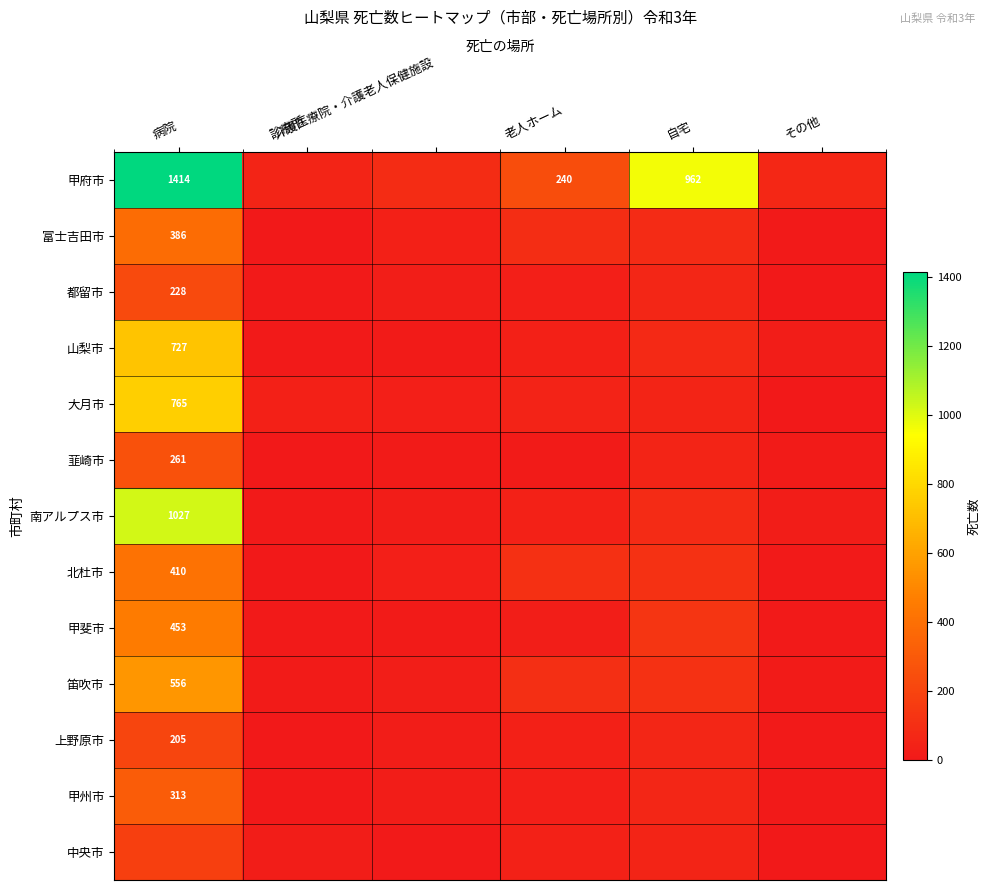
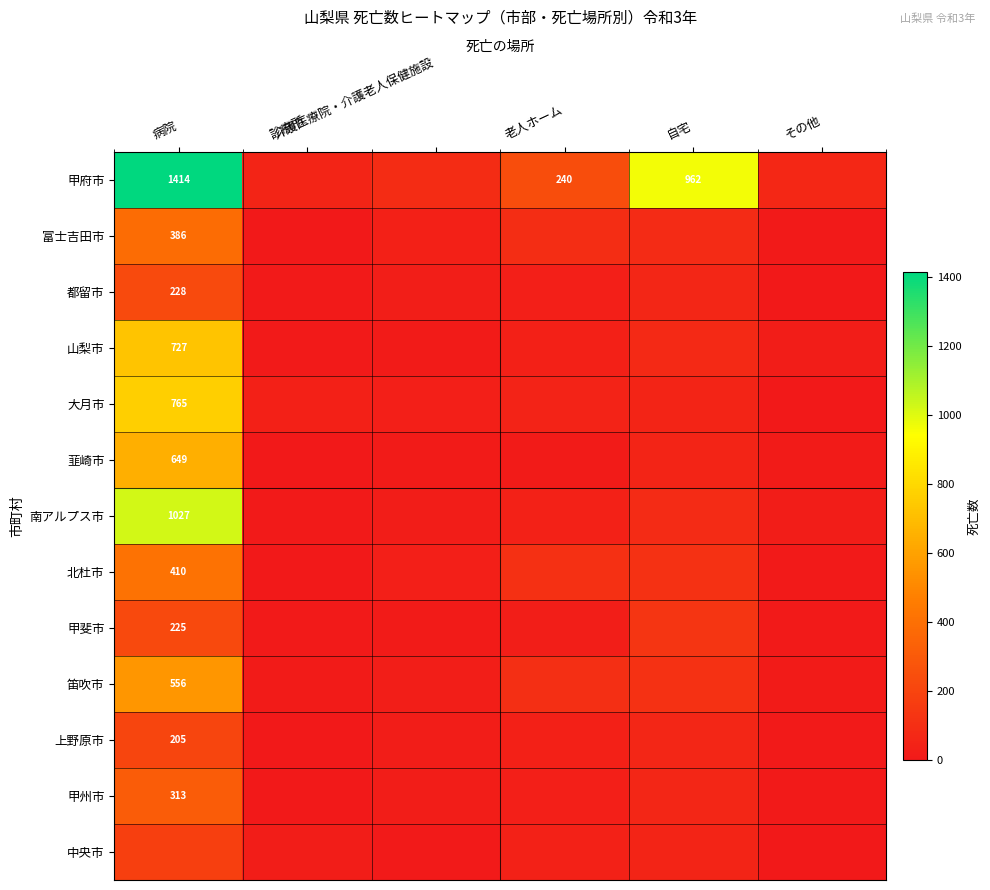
韮崎市, 病院: 261 -> 649
甲斐市, 病院: 453 -> 225
